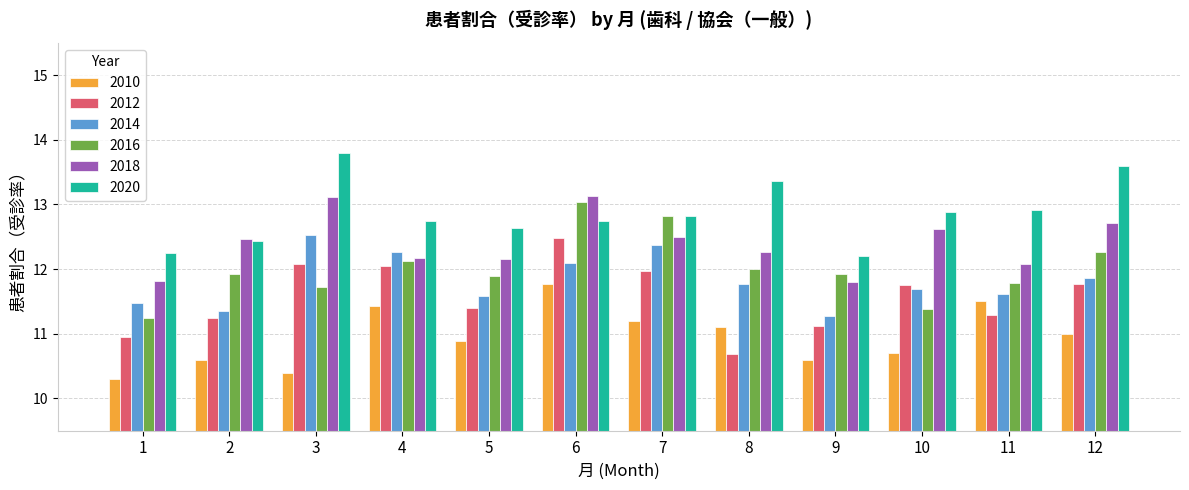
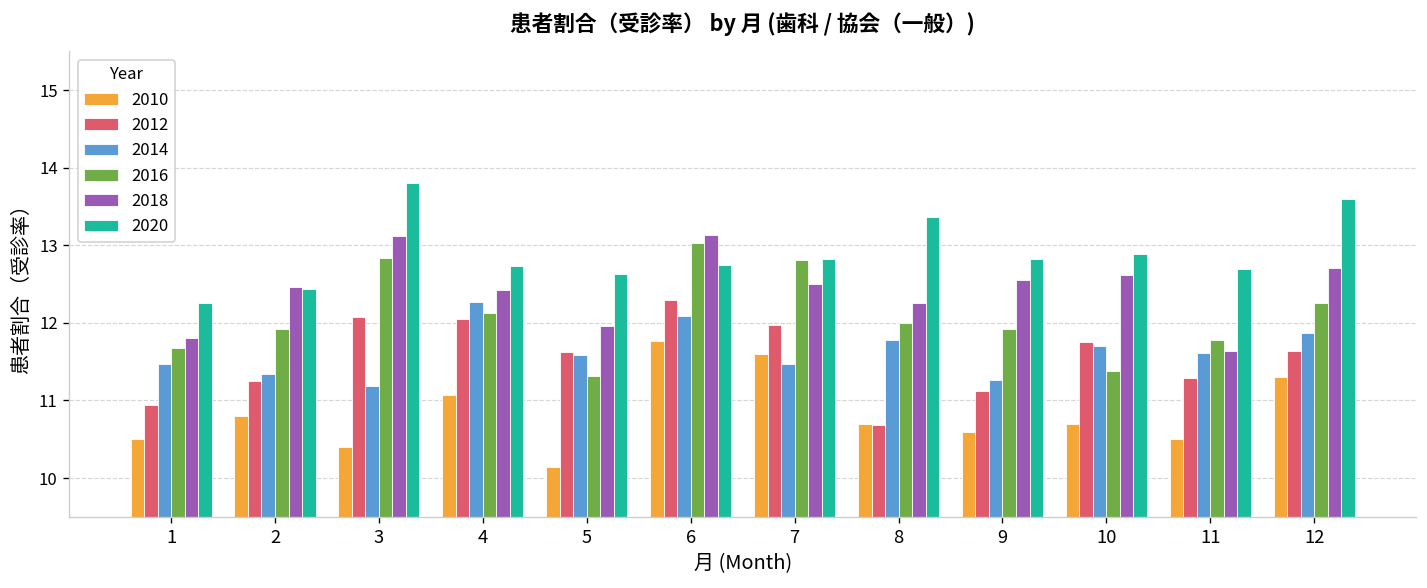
2010, 1: 10.3 -> 10.5
2016, 1: 11.2 -> 11.7
2010, 2: 10.6 -> 10.8
2014, 3: 12.5 -> 11.2
2016, 3: 11.7 -> 12.8
2010, 4: 11.4 -> 11.1
2018, 4: 12.2 -> 12.4
2010, 5: 10.9 -> 10.1
2012, 5: 11.4 -> 11.6
2016, 5: 11.9 -> 11.3
2018, 5: 12.2 -> 12.0
2012, 6: 12.5 -> 12.3
2010, 7: 11.2 -> 11.6
2014, 7: 12.4 -> 11.5
2010, 8: 11.1 -> 10.7
2018, 9: 11.8 -> 12.6
2020, 9: 12.2 -> 12.8
2010, 11: 11.5 -> 10.5
2018, 11: 12.1 -> 11.6
2020, 11: 12.9 -> 12.7
2010, 12: 11.0 -> 11.3
2012, 12: 11.8 -> 11.6
